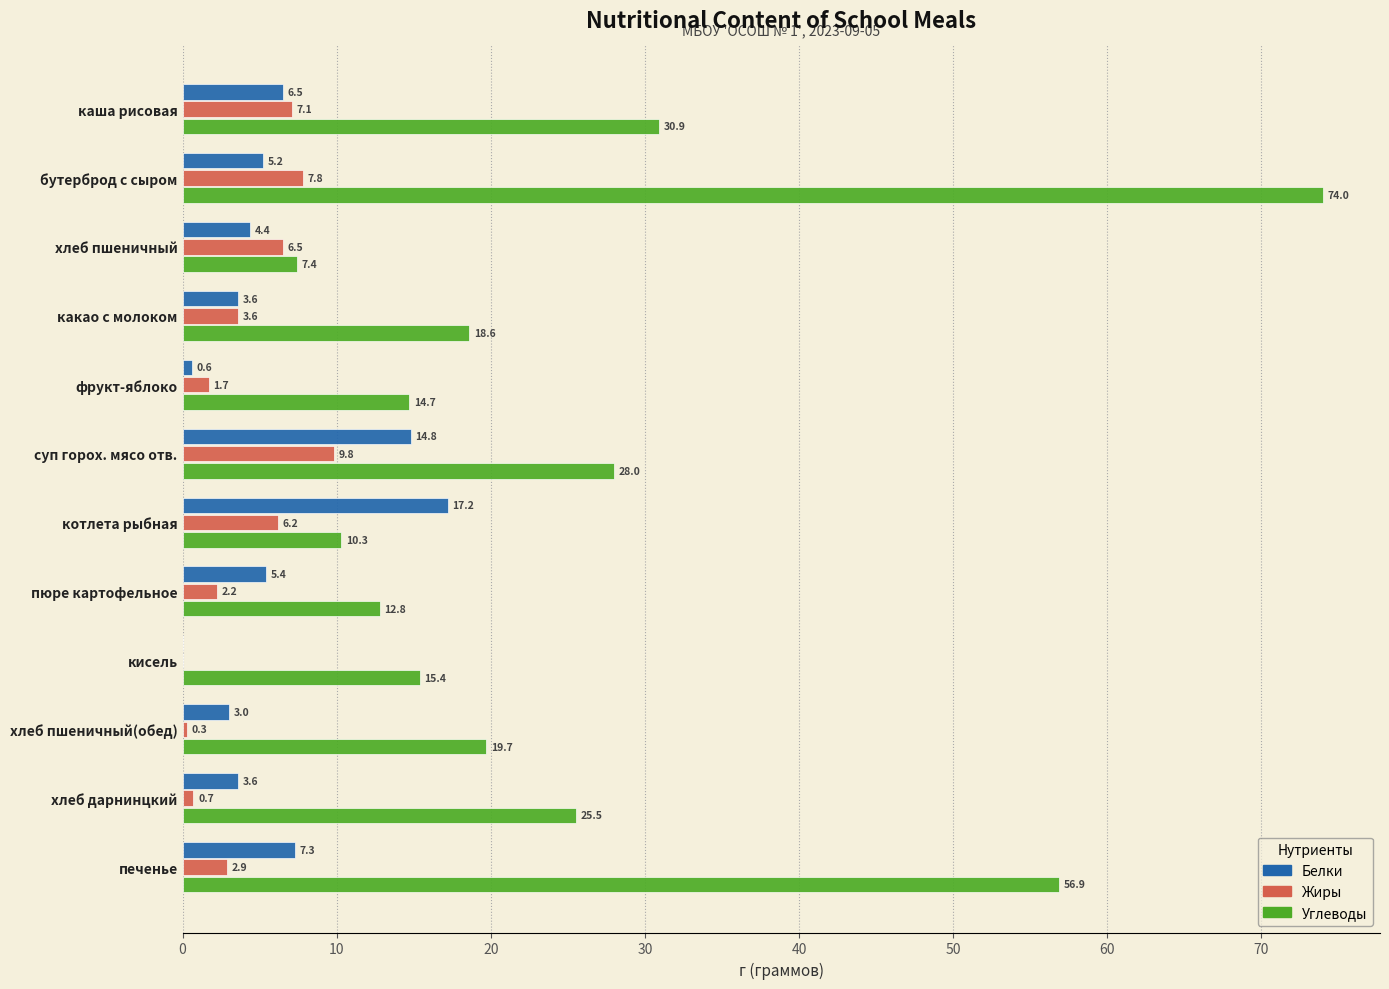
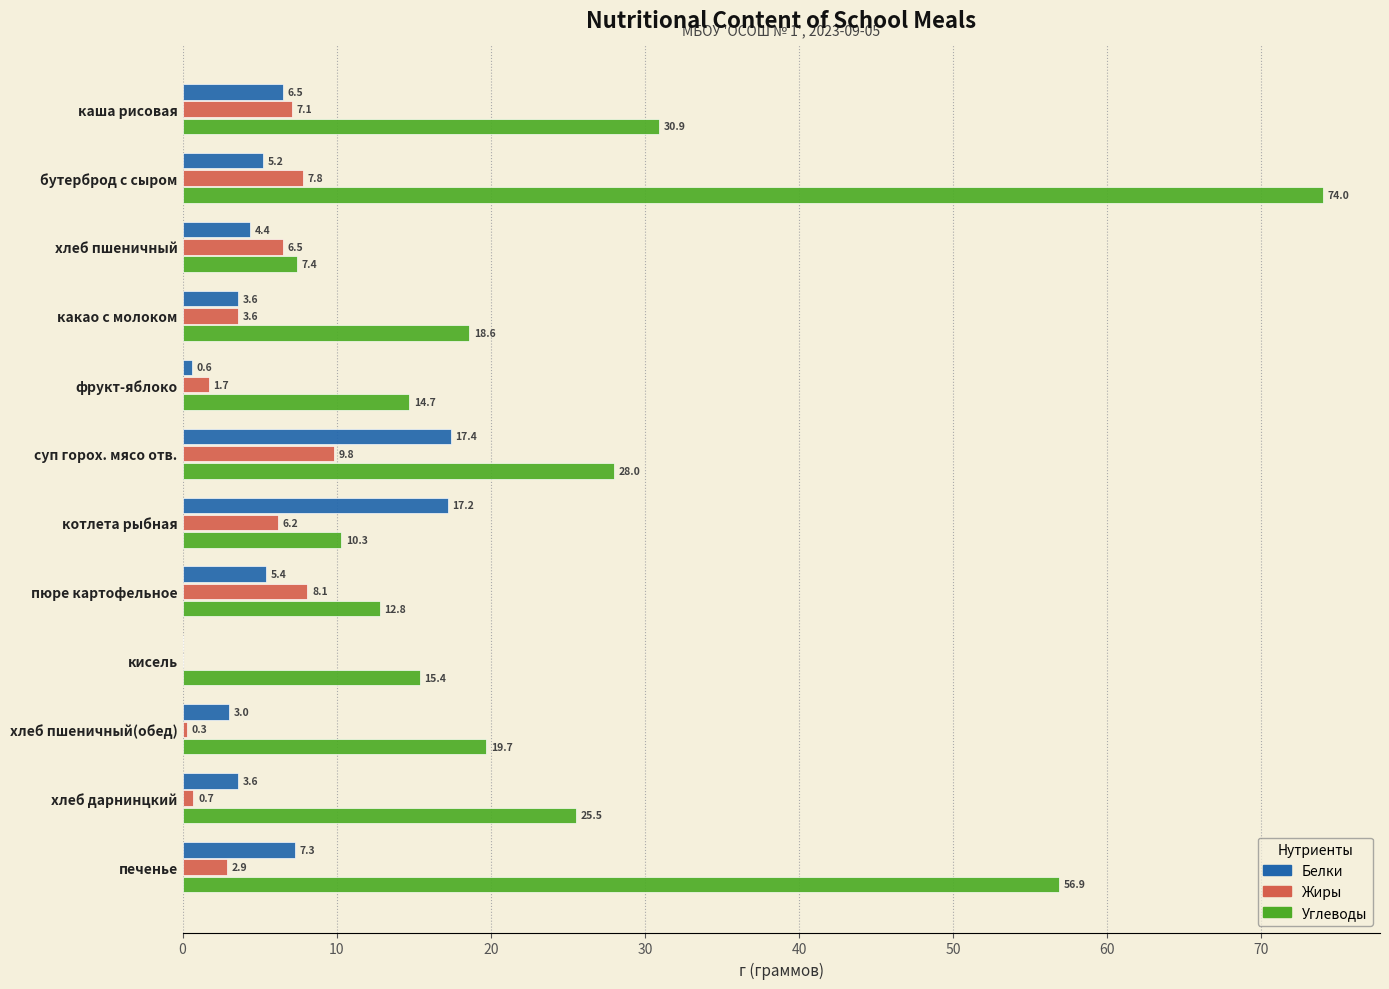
Белки, суп горох. мясо отв.: 14.8 -> 17.4
Жиры, пюре картофельное: 2.2 -> 8.1
